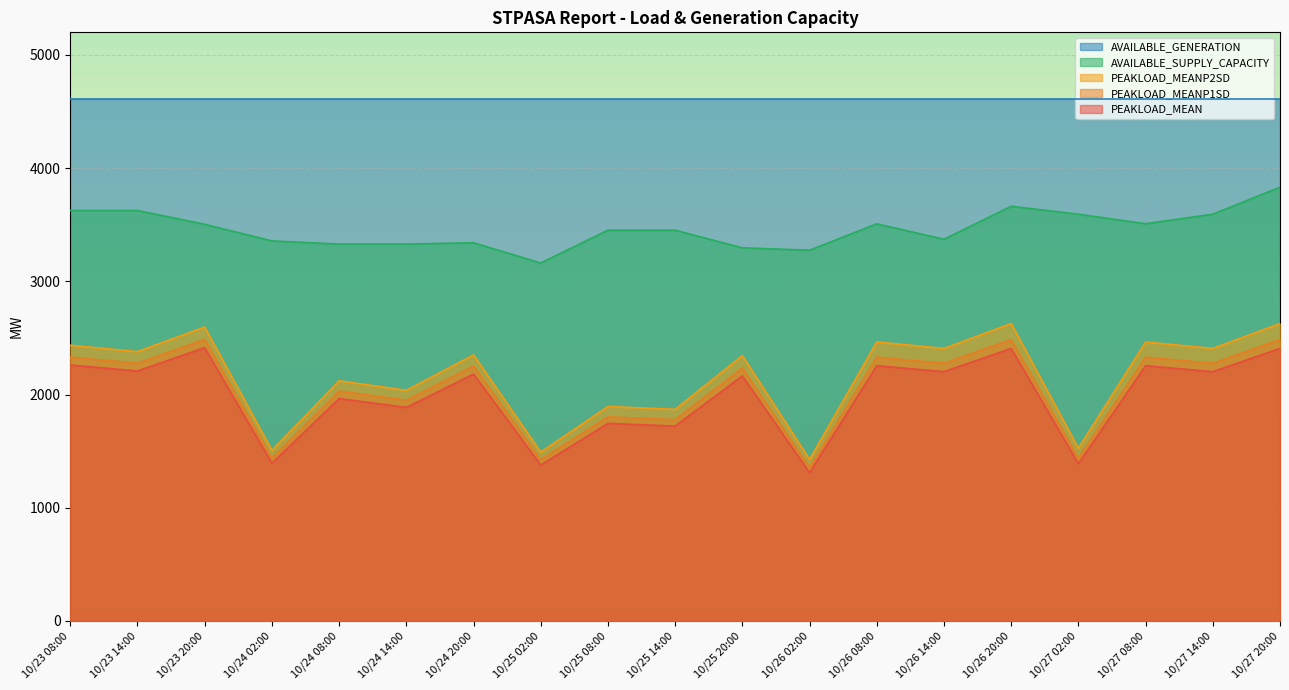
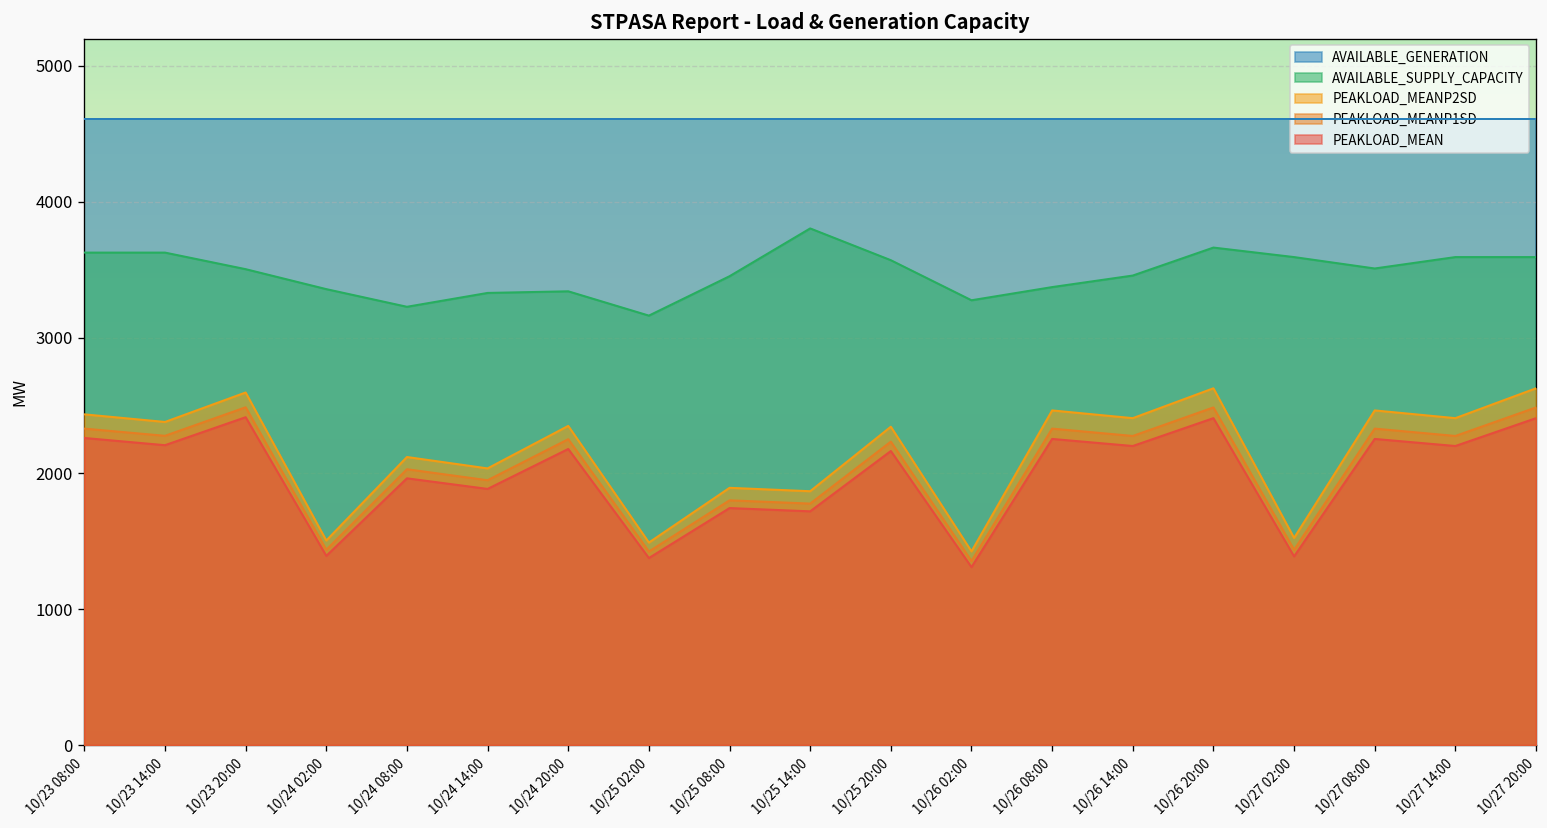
AVAILABLE_SUPPLY_CAPACITY, 10/24 08:00: 3330 -> 3230
AVAILABLE_SUPPLY_CAPACITY, 10/25 14:00: 3450 -> 3800
AVAILABLE_SUPPLY_CAPACITY, 10/25 20:00: 3300 -> 3570
AVAILABLE_SUPPLY_CAPACITY, 10/26 08:00: 3510 -> 3370
AVAILABLE_SUPPLY_CAPACITY, 10/26 14:00: 3370 -> 3460
AVAILABLE_SUPPLY_CAPACITY, 10/27 20:00: 3830 -> 3590
